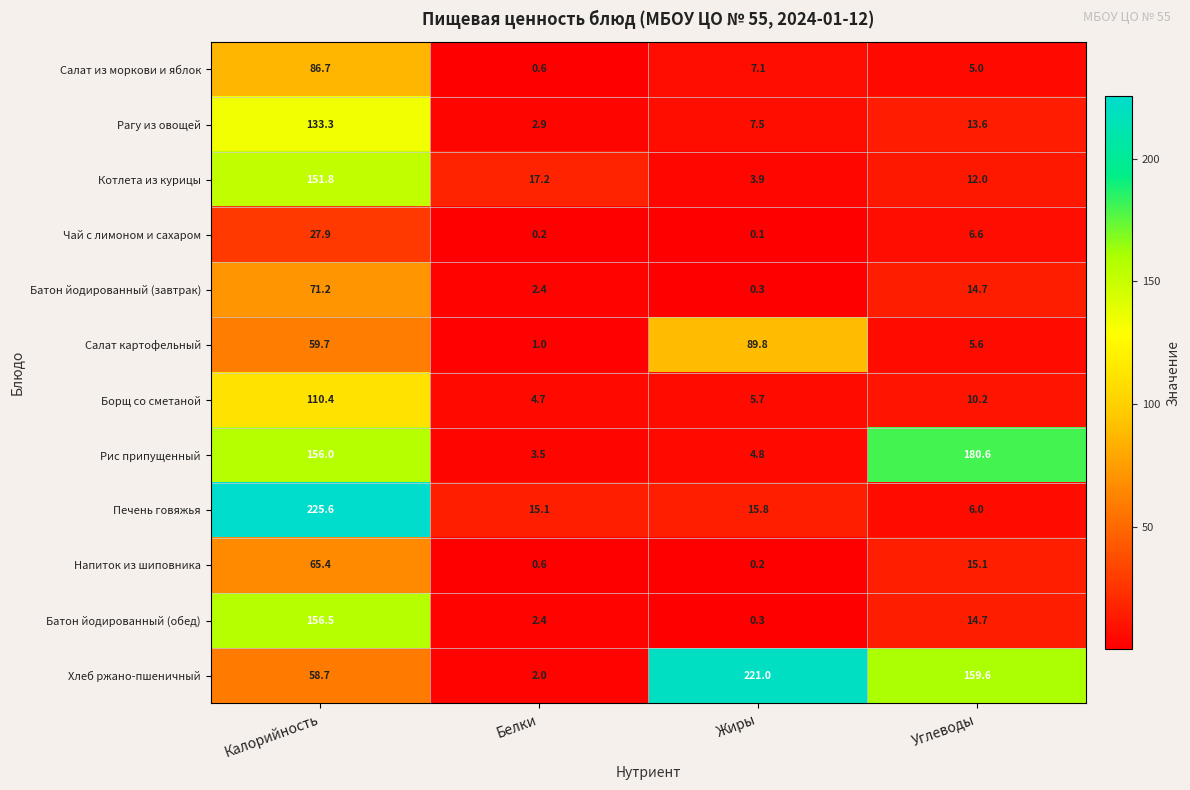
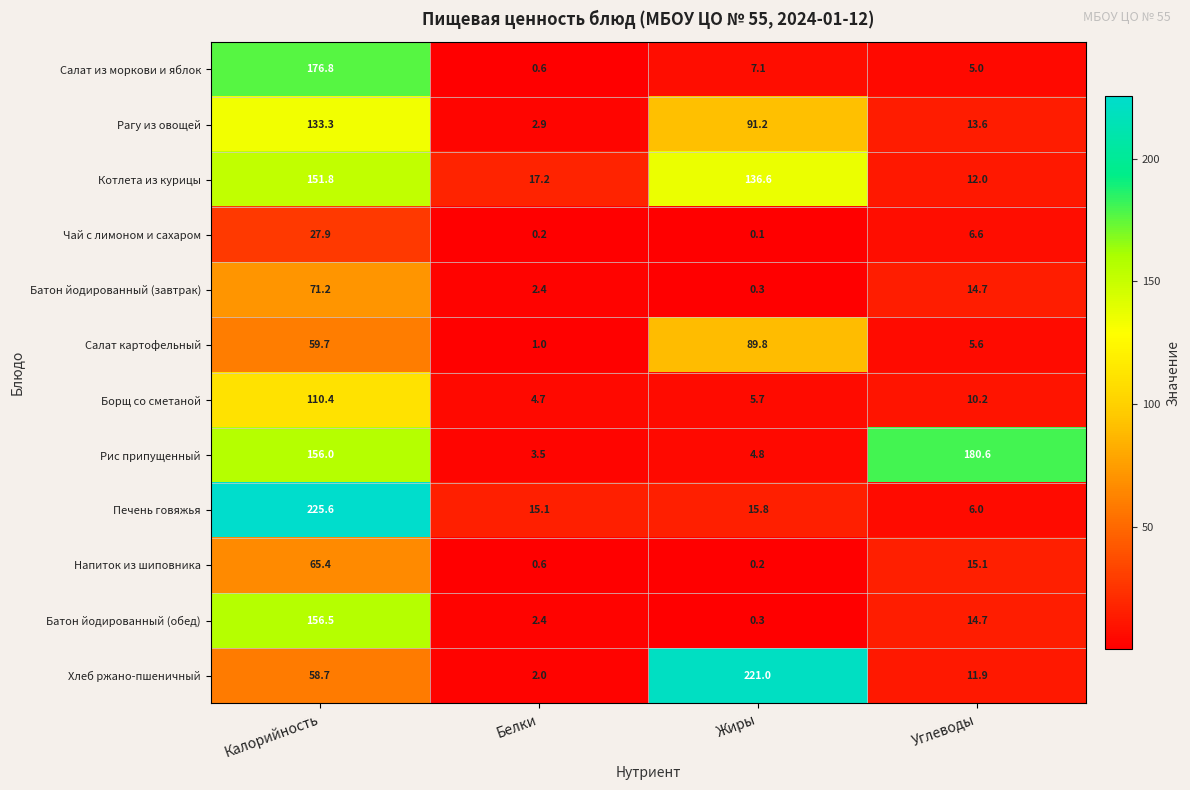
Салат из моркови и яблок, Калорийность: 86.7 -> 176.8
Рагу из овощей, Жиры: 7.5 -> 91.2
Котлета из курицы, Жиры: 3.9 -> 136.6
Хлеб ржано-пшеничный, Углеводы: 159.6 -> 11.9
